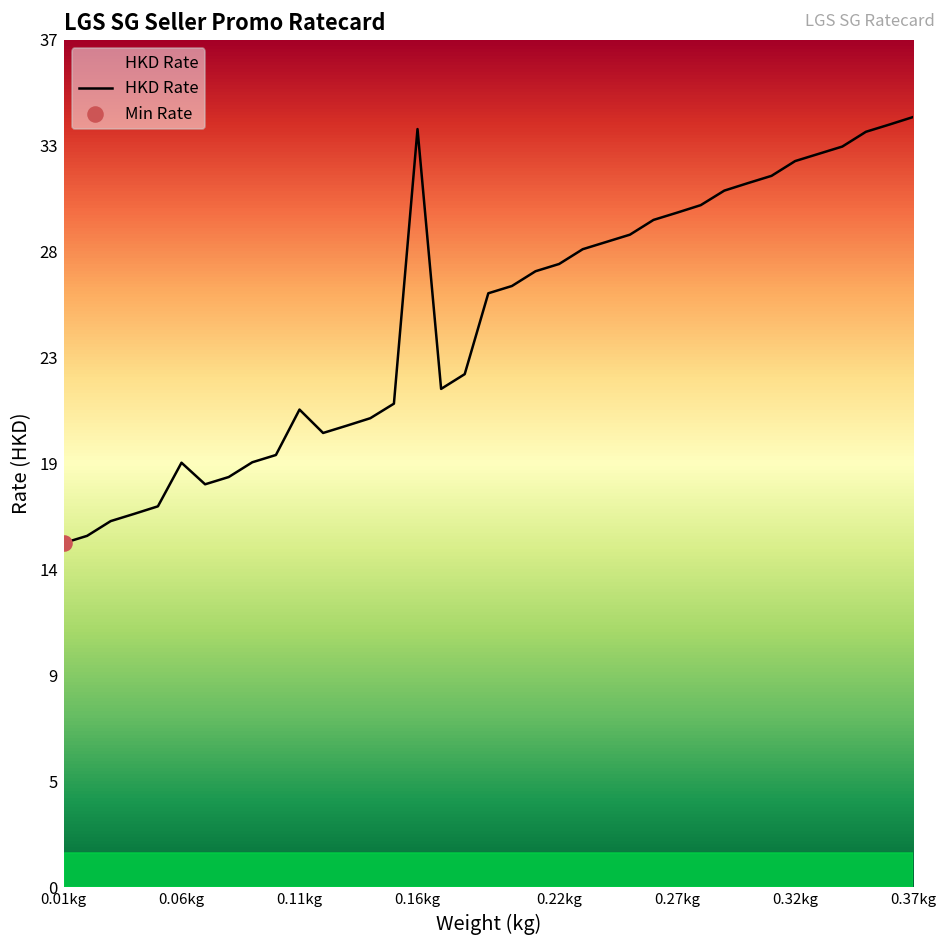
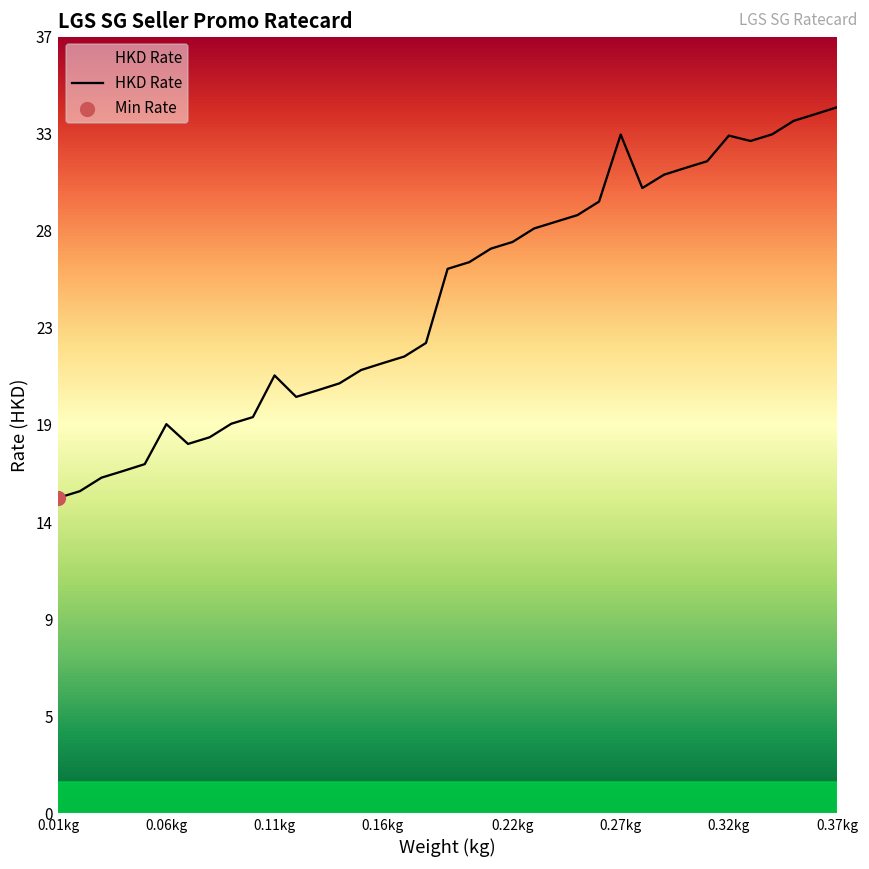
HKD Rate, 0.16kg: 33.4 -> 21.6
HKD Rate, 0.27kg: 29.7 -> 32.6
HKD Rate, 0.32kg: 32.0 -> 32.6
